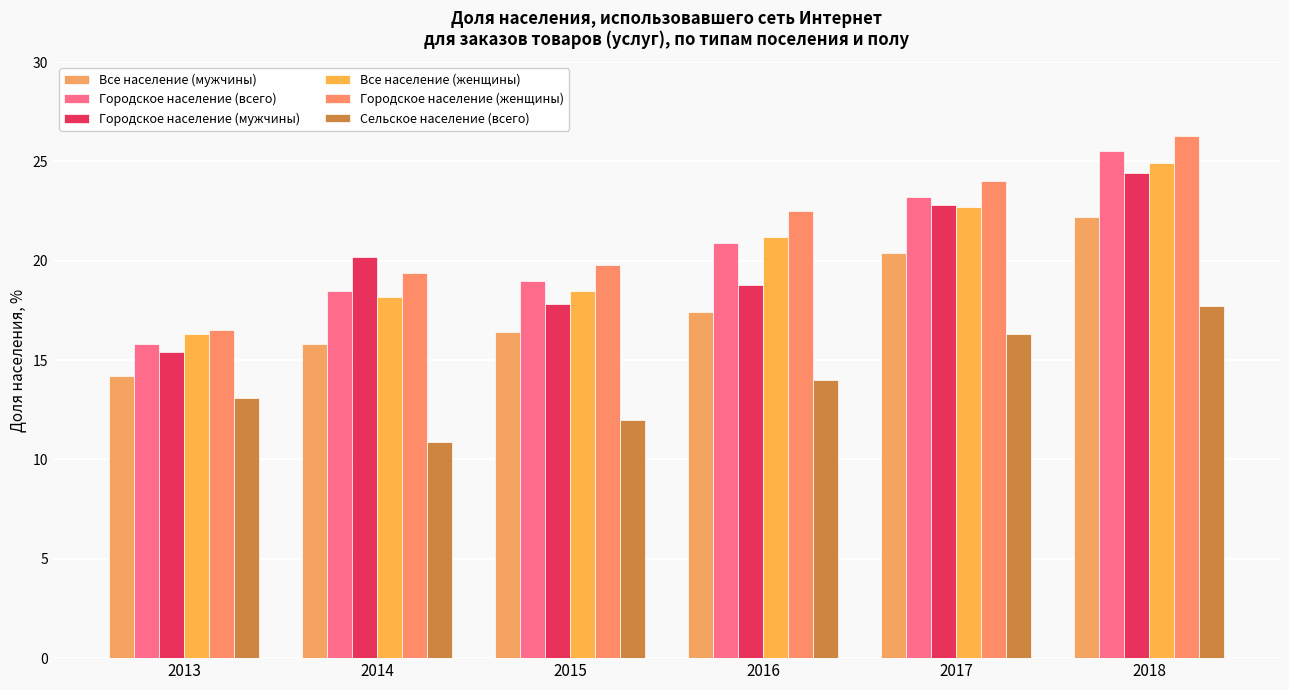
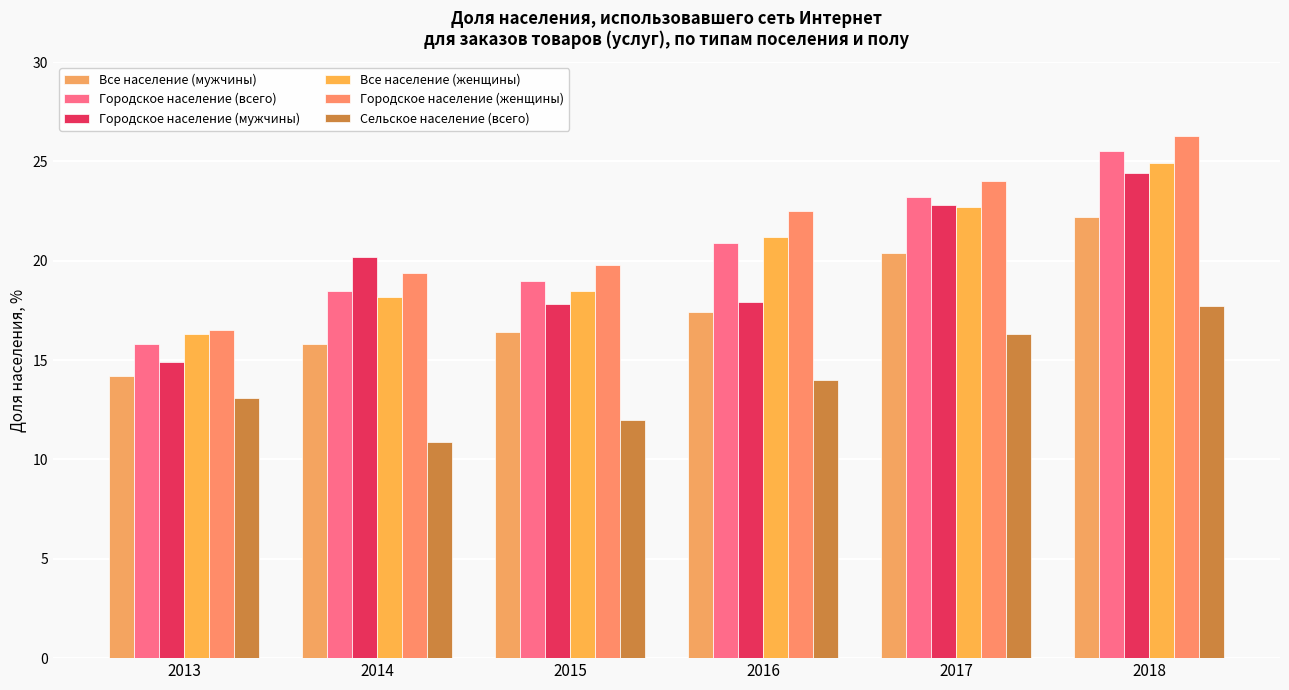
Городское население (мужчины), 2013: 15.4 -> 14.9
Городское население (мужчины), 2016: 18.8 -> 17.9
